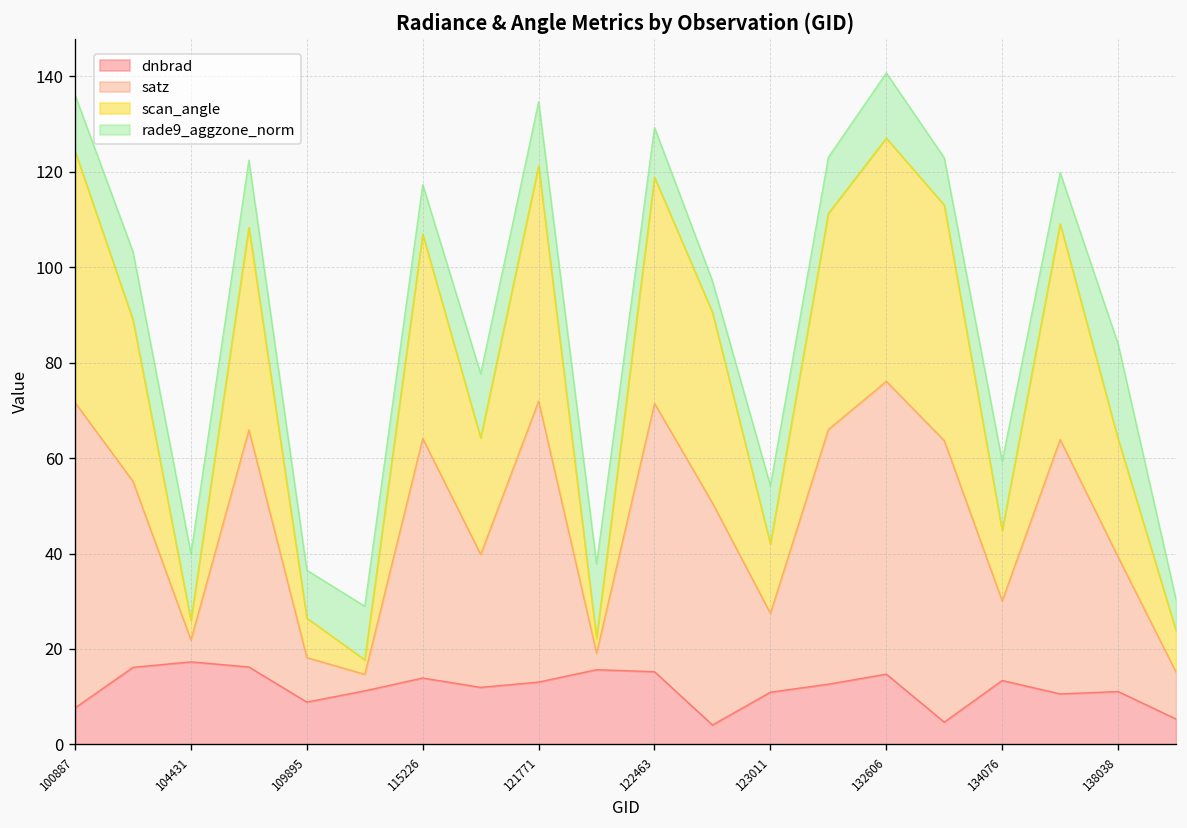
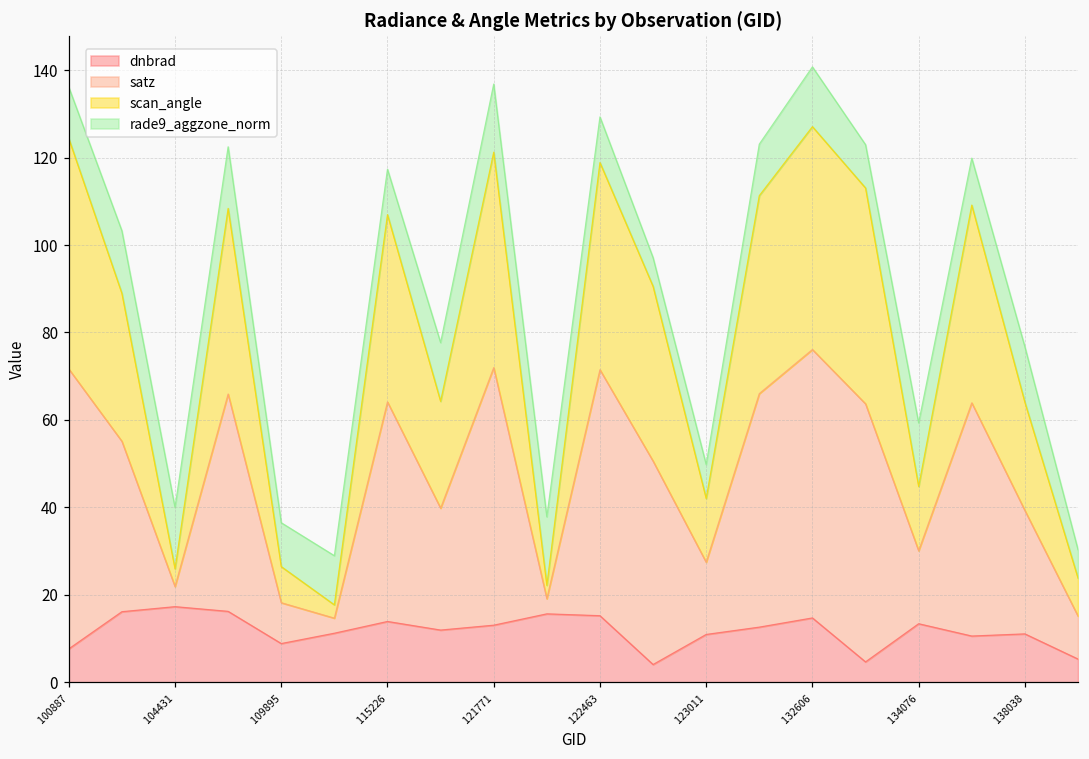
rade9_aggzone_norm, 121771: 13 -> 16
rade9_aggzone_norm, 123011: 12 -> 8
rade9_aggzone_norm, 138038: 20 -> 13
